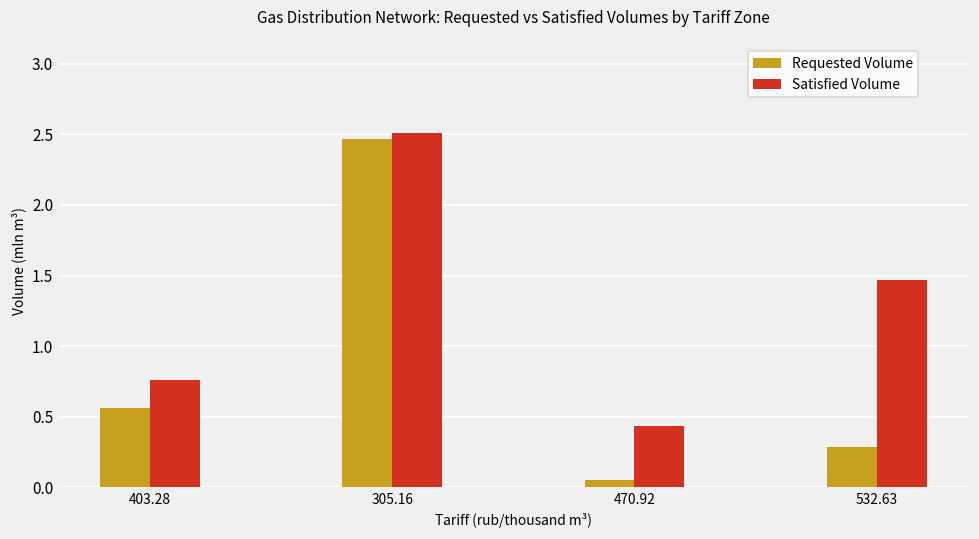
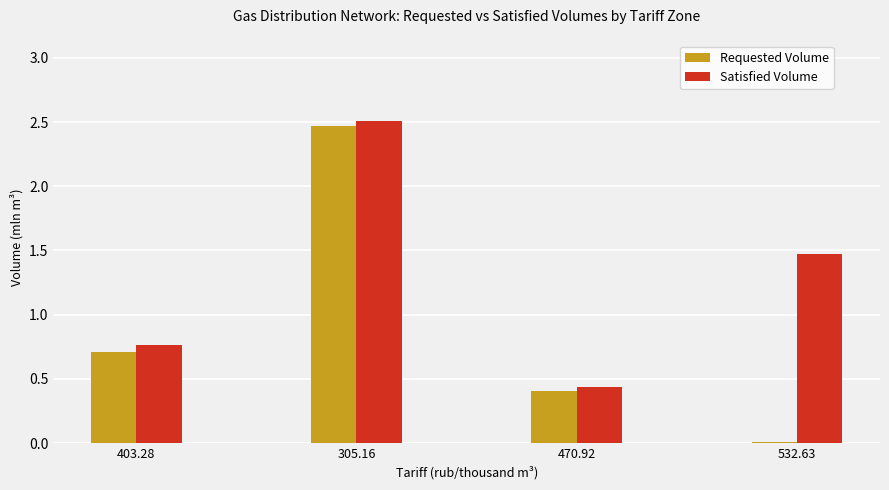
Requested Volume, 403.28: 0.56 -> 0.71
Requested Volume, 470.92: 0.05 -> 0.41
Requested Volume, 532.63: 0.29 -> 0.01
